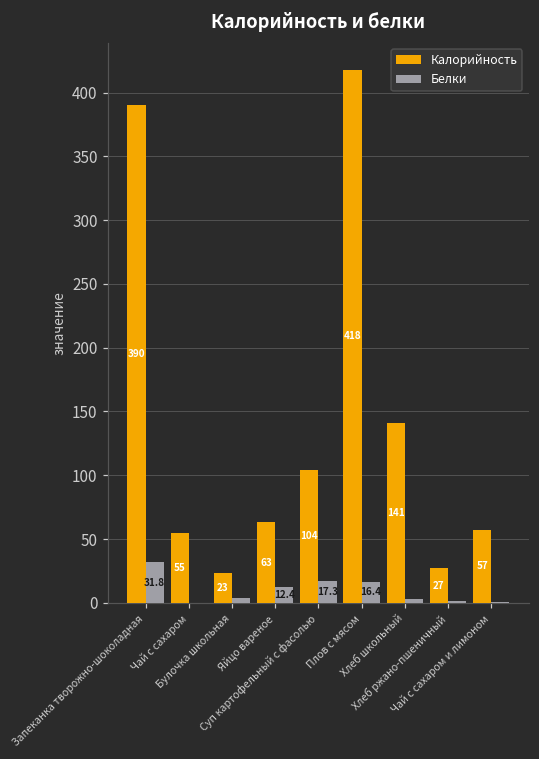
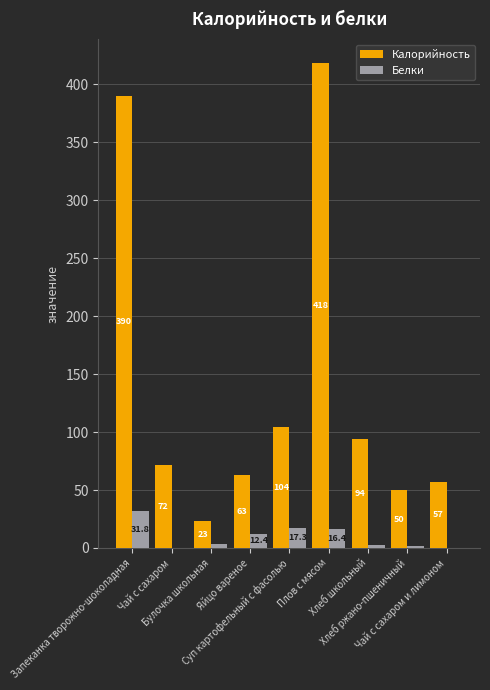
Калорийность, Чай с сахаром: 55 -> 72
Калорийность, Хлеб школьный: 141 -> 94
Калорийность, Хлеб ржано-пшеничный: 27 -> 50
